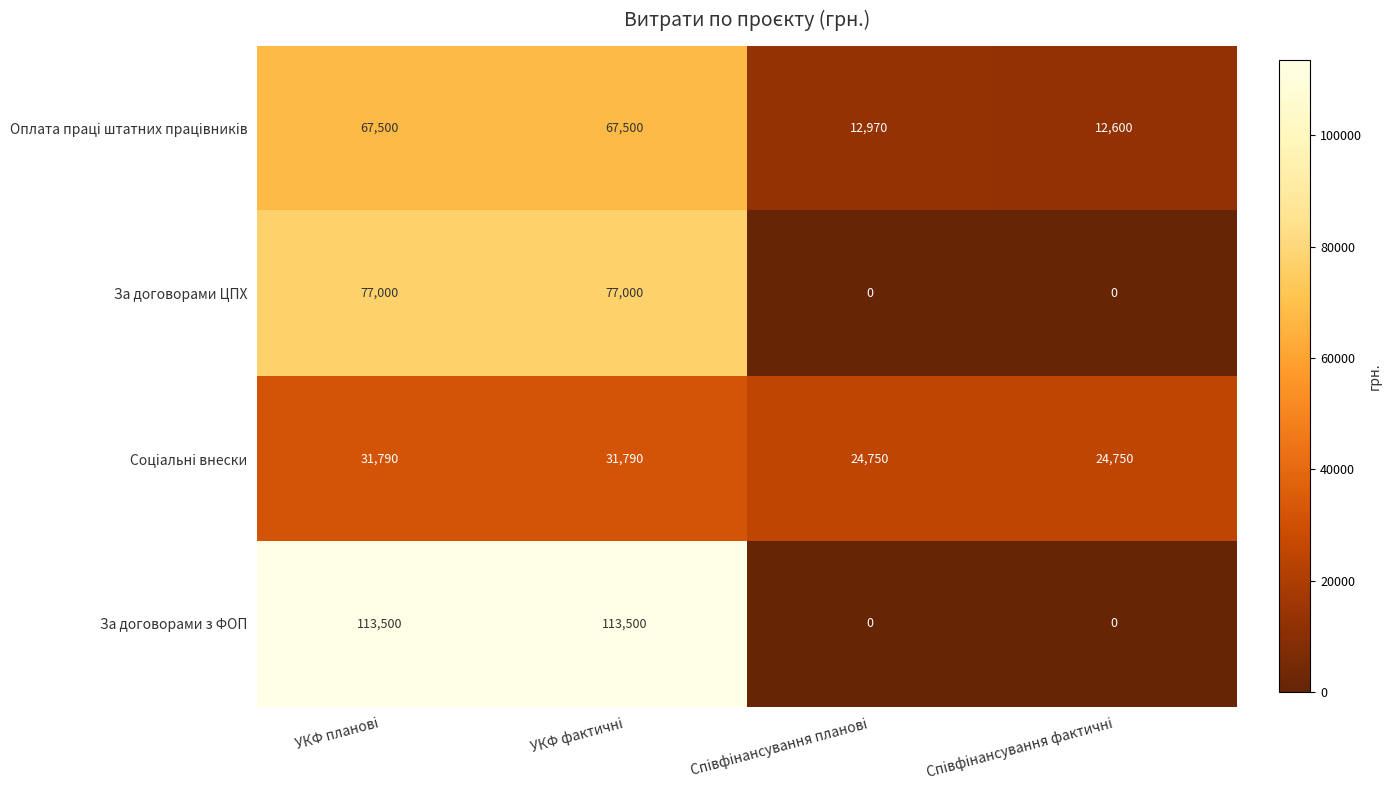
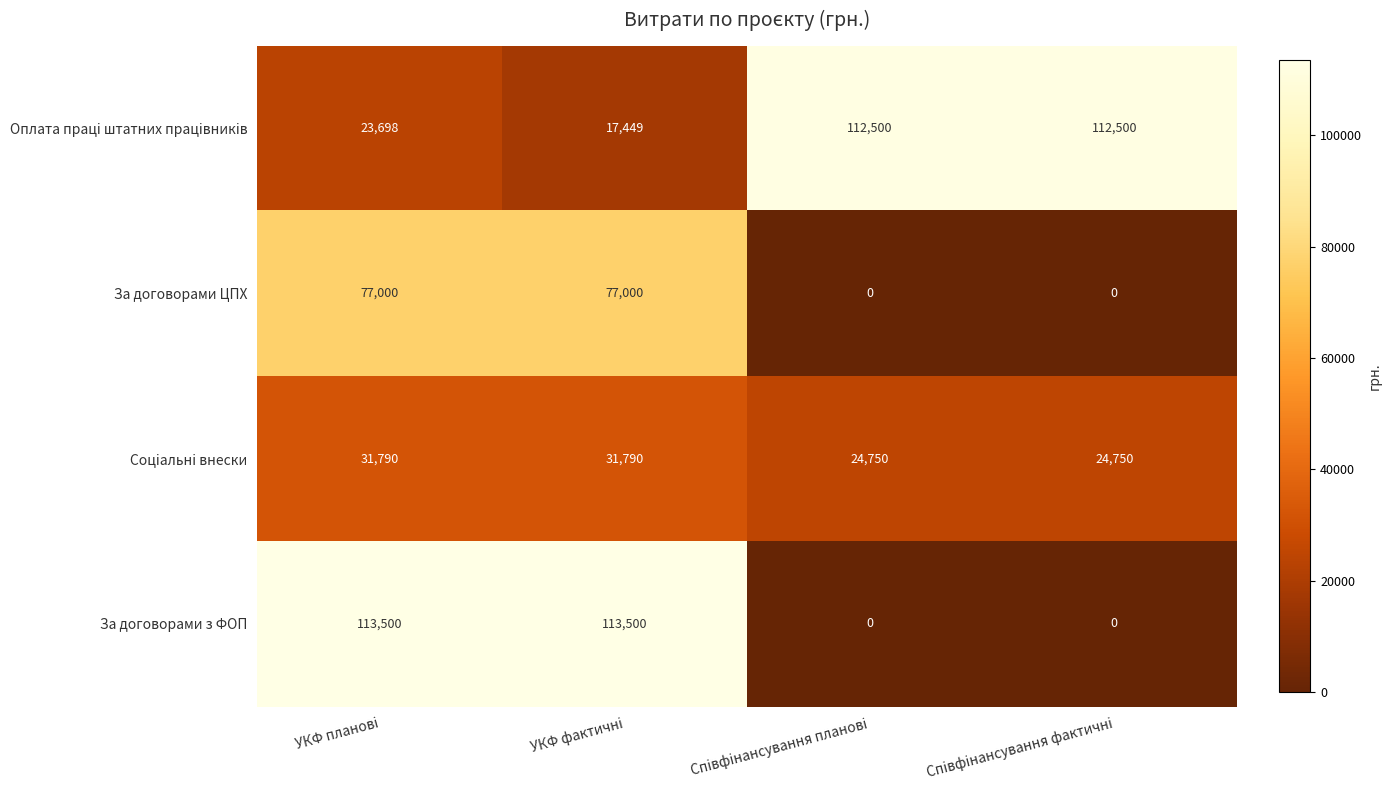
Оплата праці штатних працівників, УКФ планові: 67,500 -> 23,698
Оплата праці штатних працівників, УКФ фактичні: 67,500 -> 17,449
Оплата праці штатних працівників, Співфінансування планові: 12,970 -> 112,500
Оплата праці штатних працівників, Співфінансування фактичні: 12,600 -> 112,500
